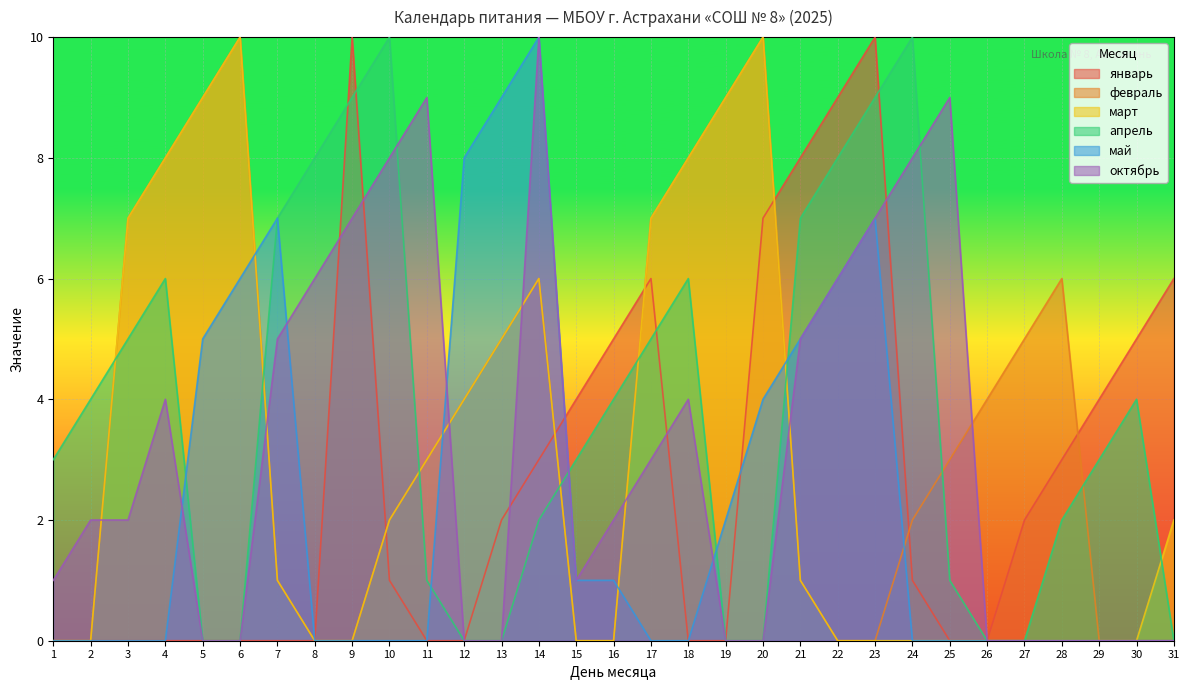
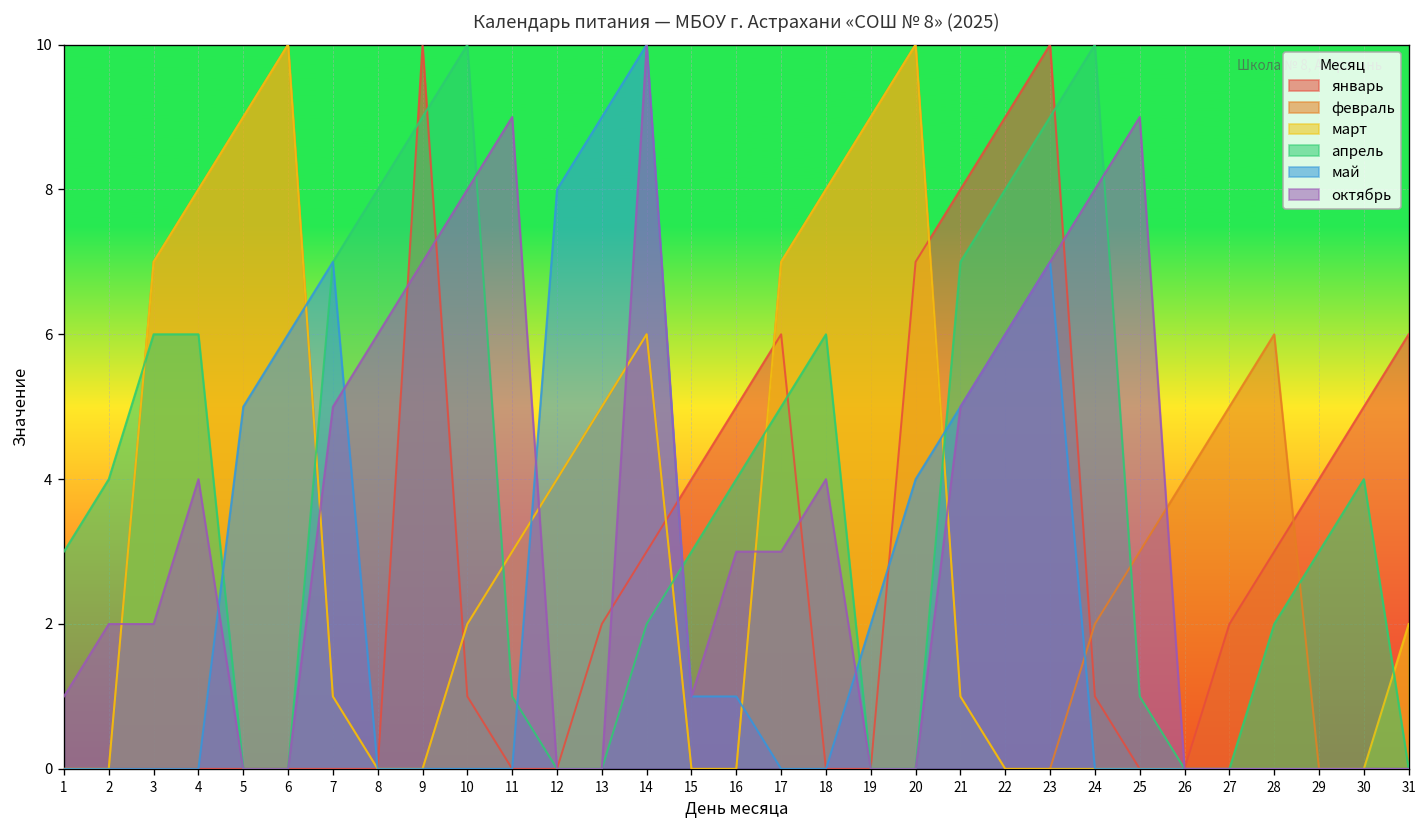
апрель, 3: 5 -> 6
октябрь, 16: 2 -> 3
